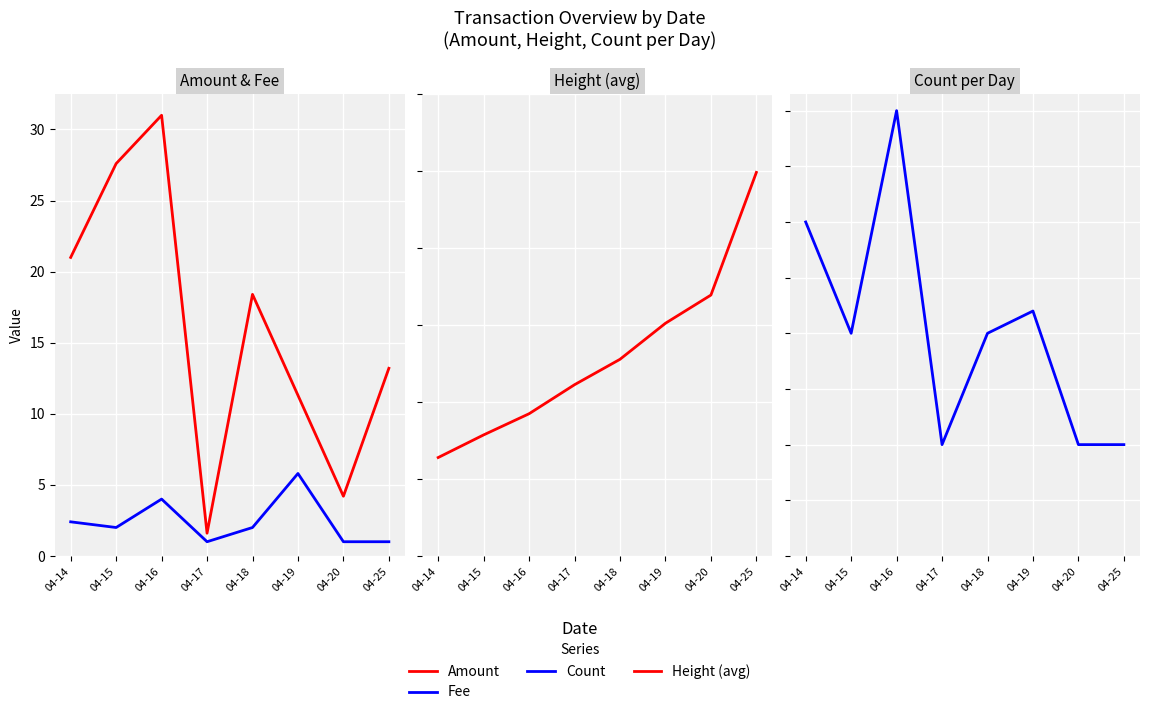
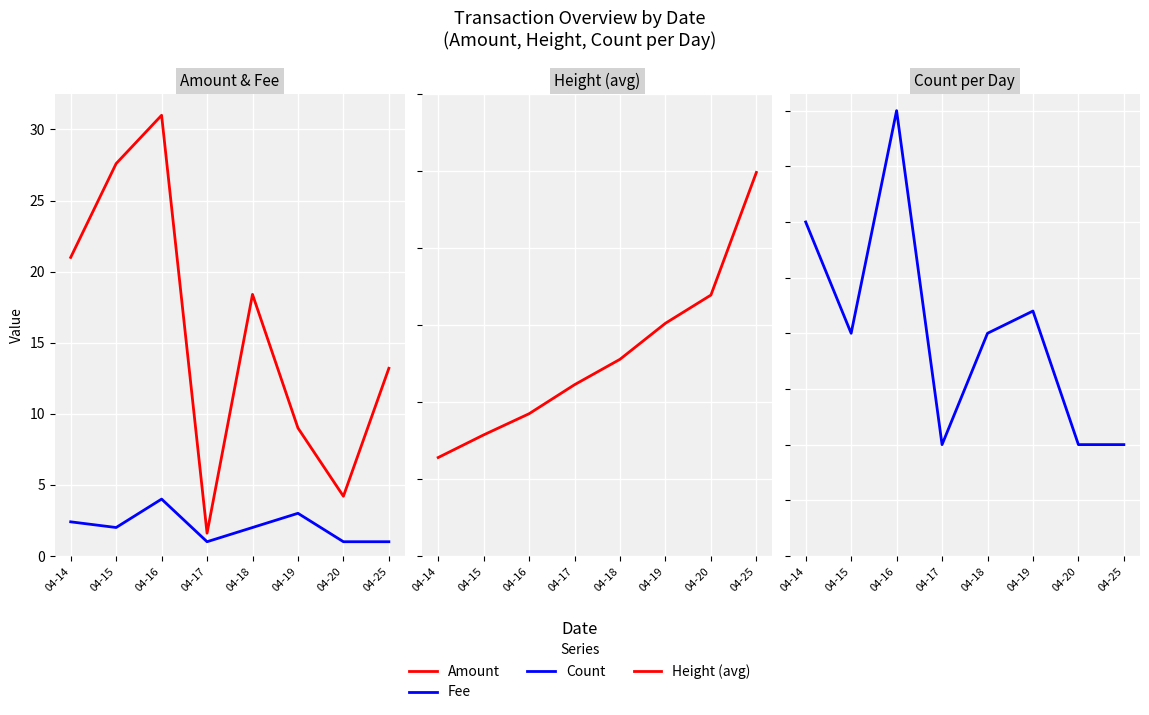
Amount & Fee, Amount, 04-19: 11.3 -> 9.0
Amount & Fee, Fee, 04-19: 5.8 -> 3.0
